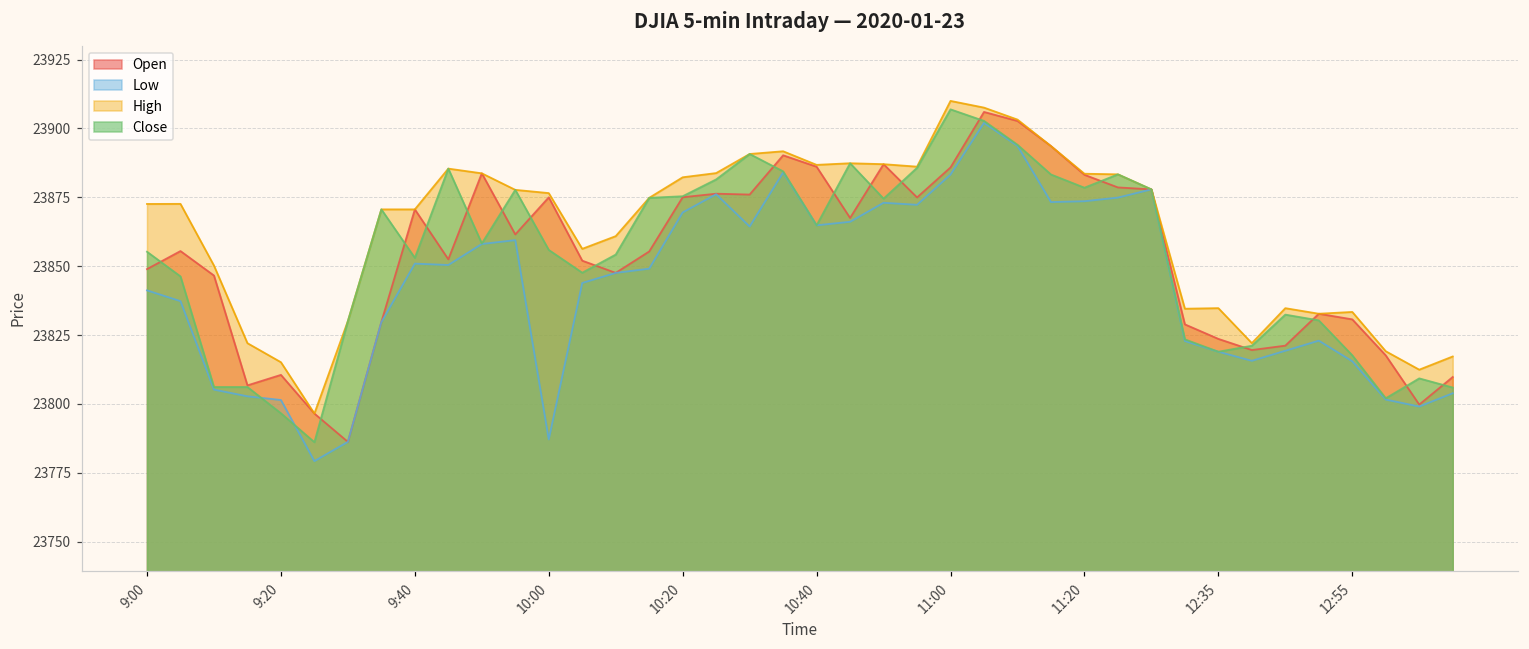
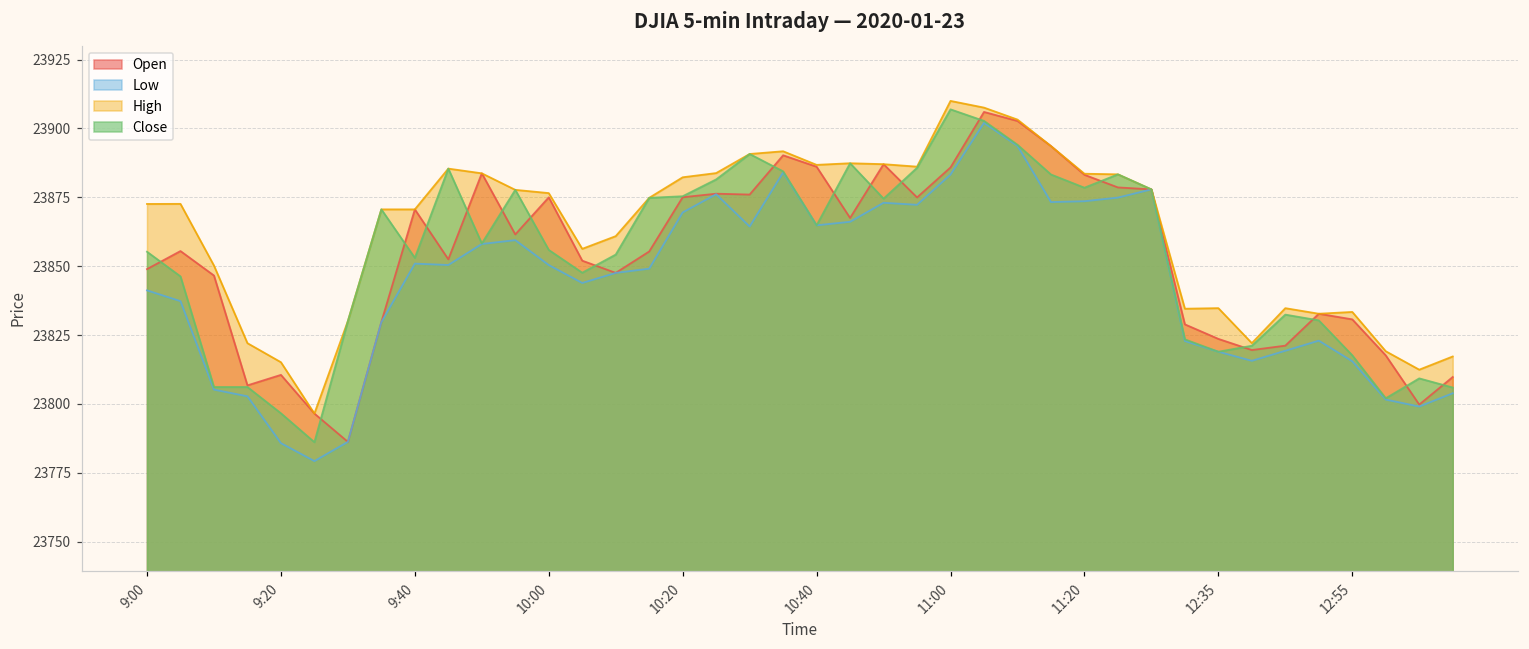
Low, 9:20: 23801 -> 23786
Low, 10:00: 23787 -> 23850
